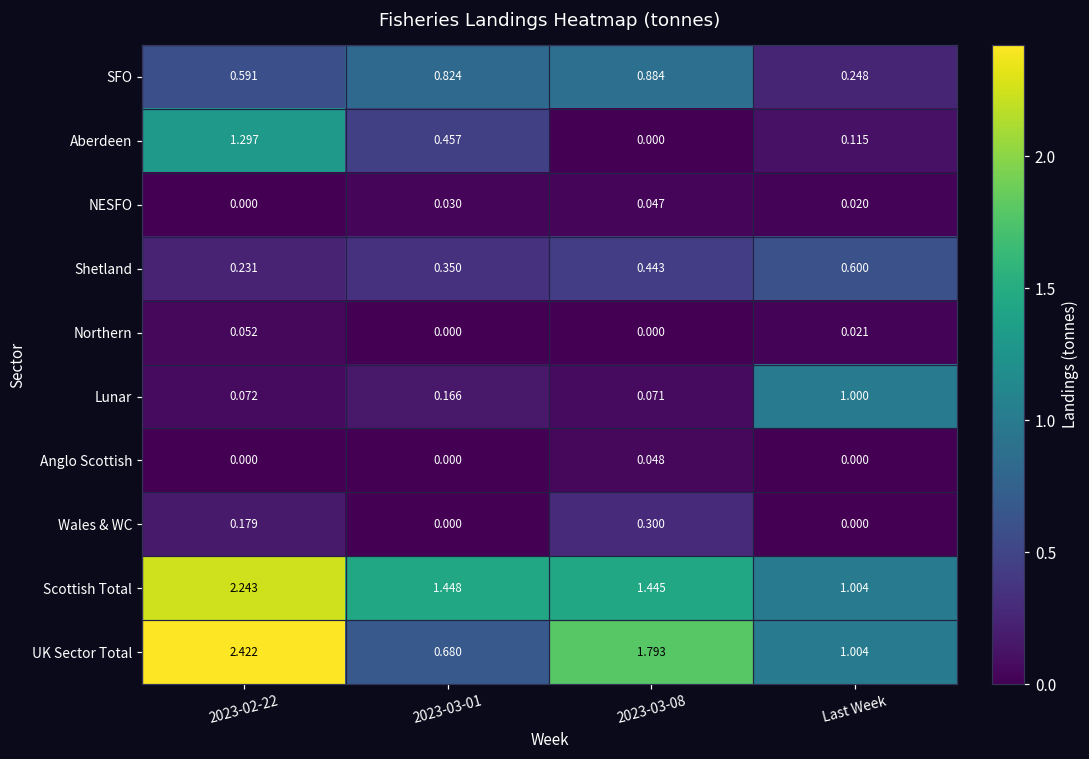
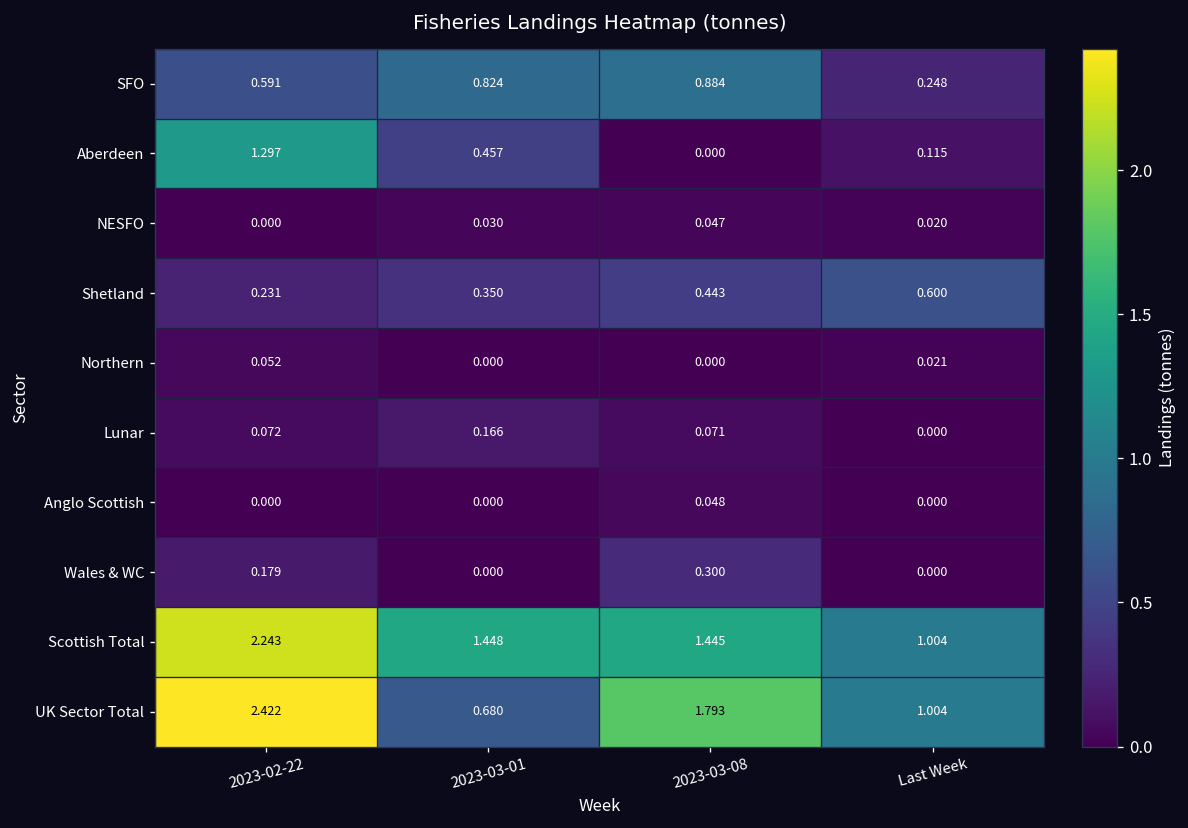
Lunar, Last Week: 1.000 -> 0.000
